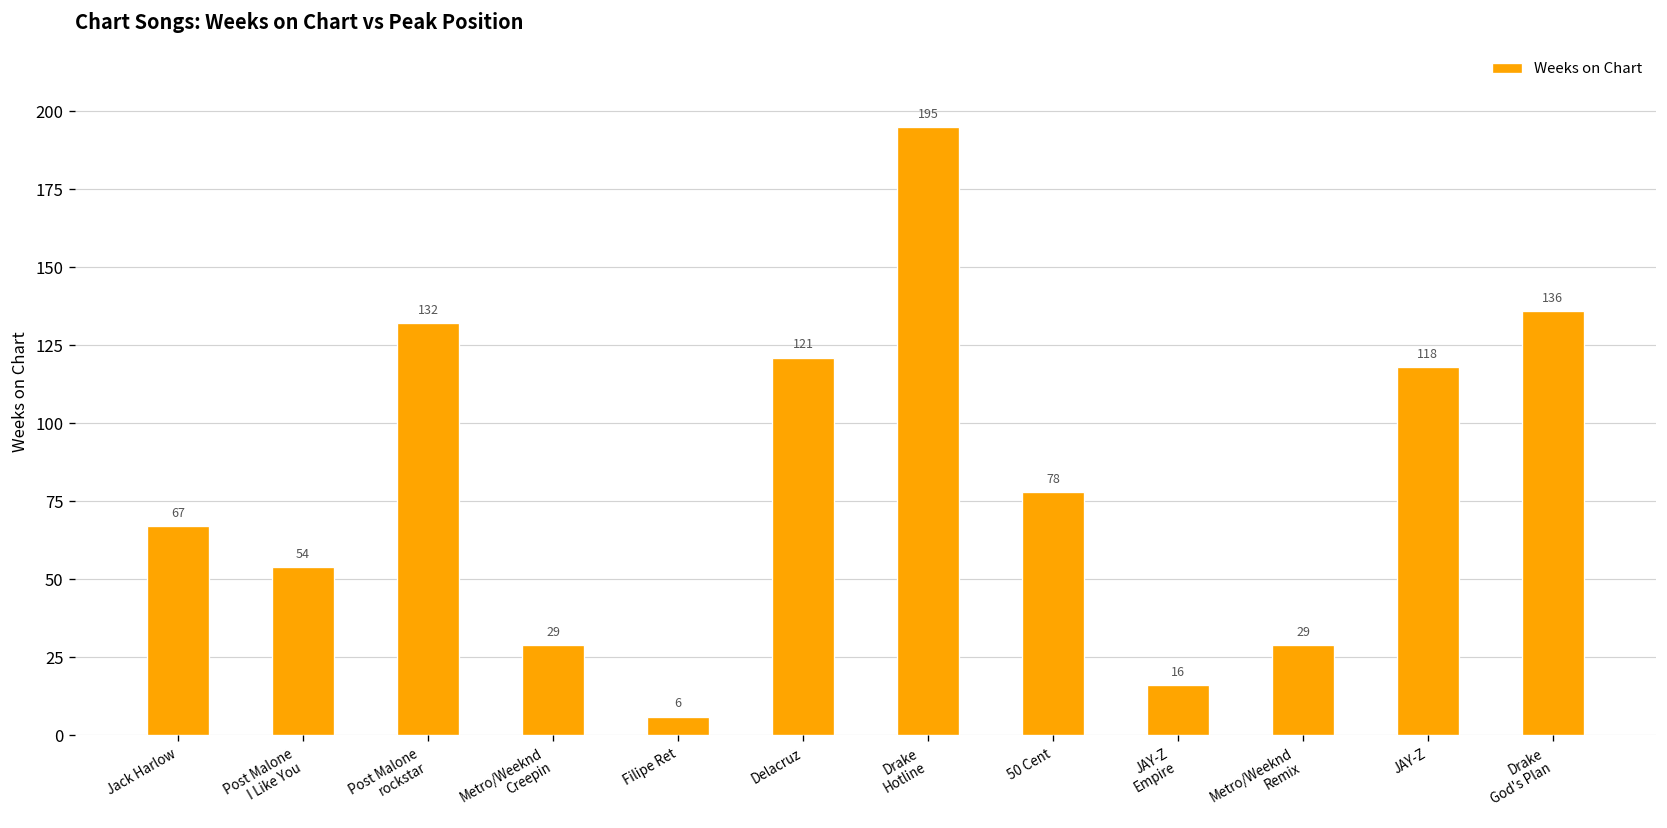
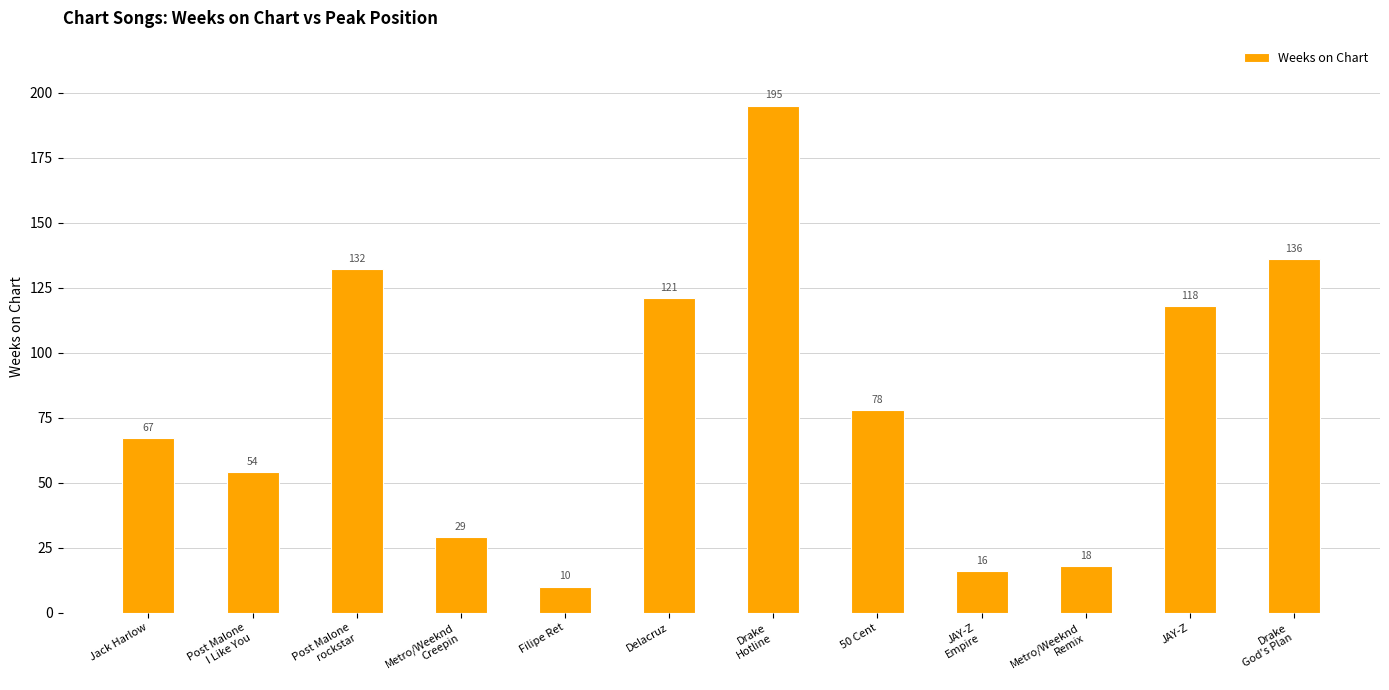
Filipe Ret: 6 -> 10
Metro/Weeknd Remix: 29 -> 18
